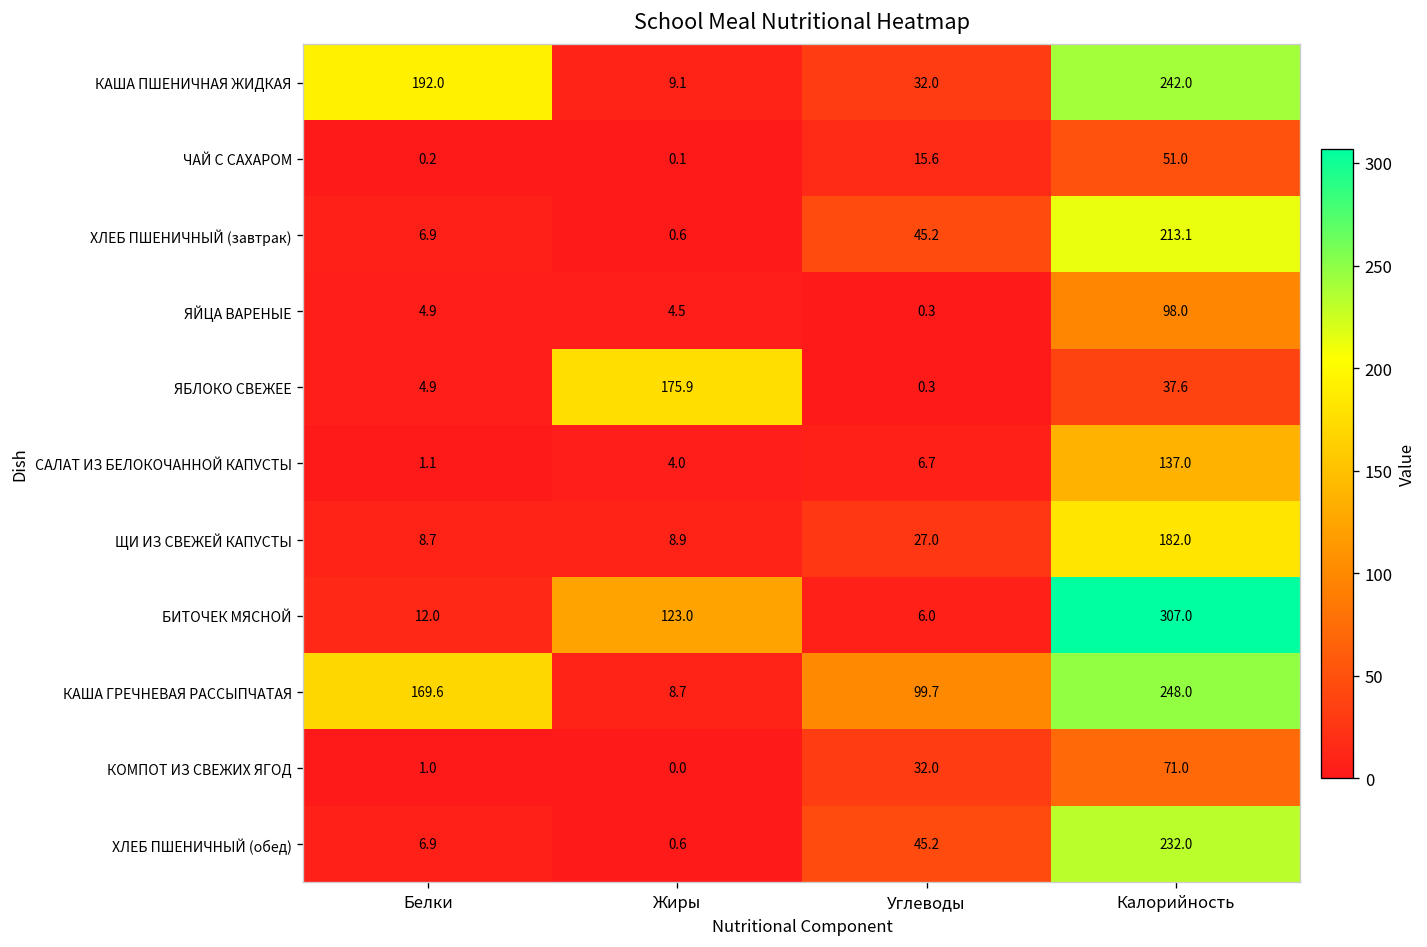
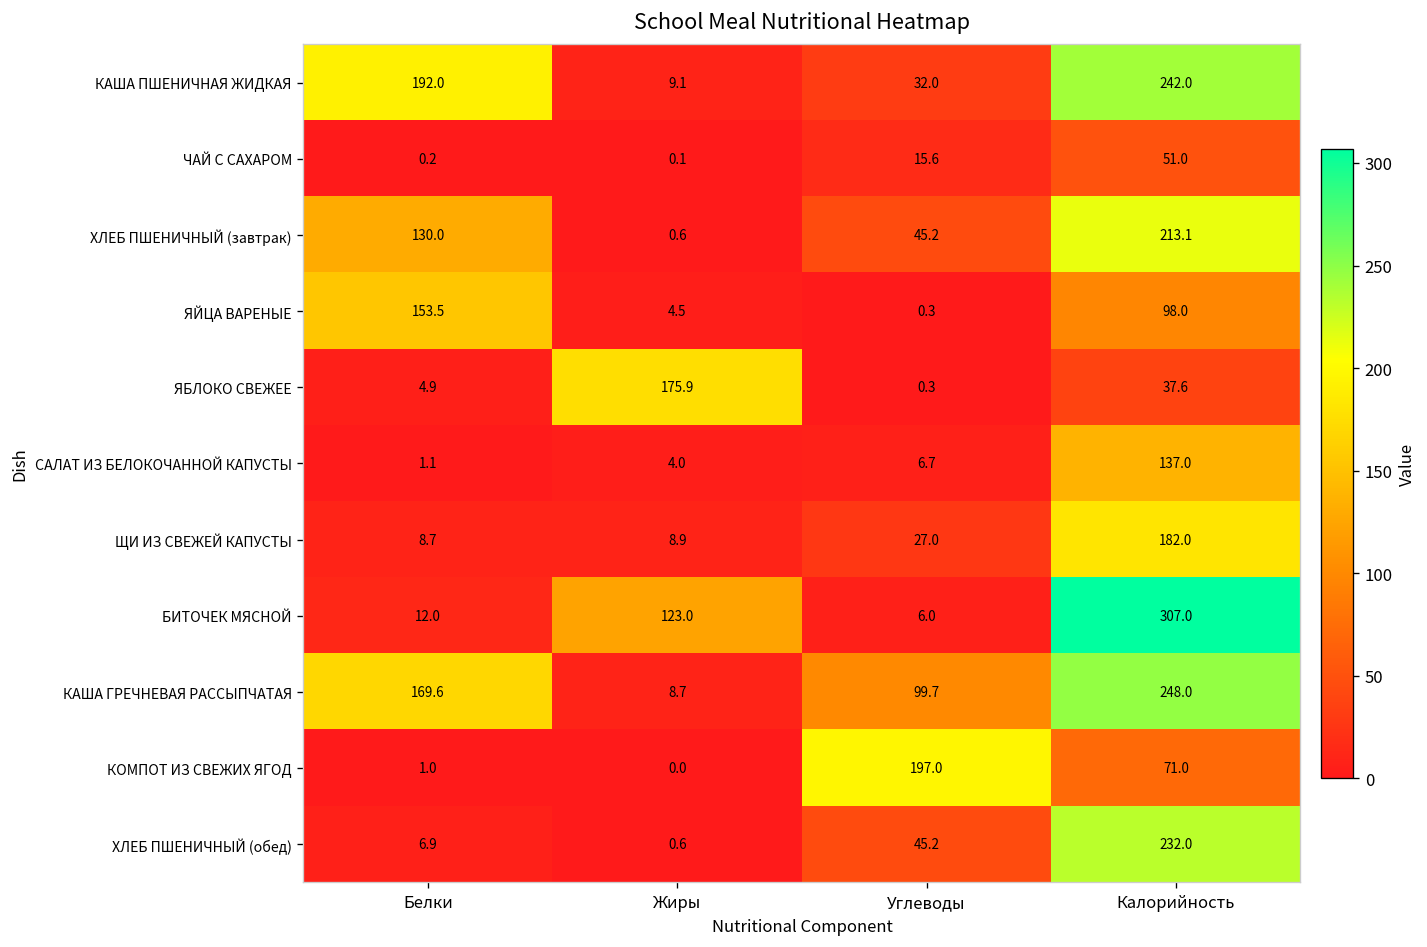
ХЛЕБ ПШЕНИЧНЫЙ (завтрак), Белки: 6.9 -> 130.0
ЯЙЦА ВАРЕНЫЕ, Белки: 4.9 -> 153.5
КОМПОТ ИЗ СВЕЖИХ ЯГОД, Углеводы: 32.0 -> 197.0
